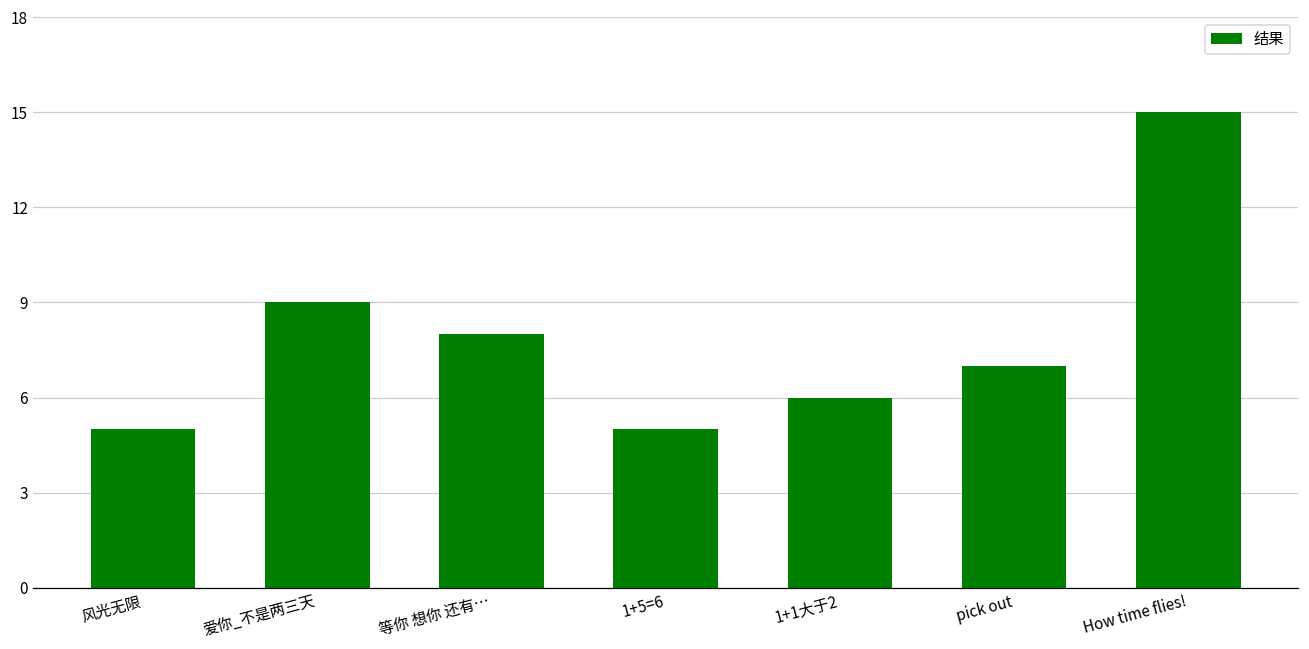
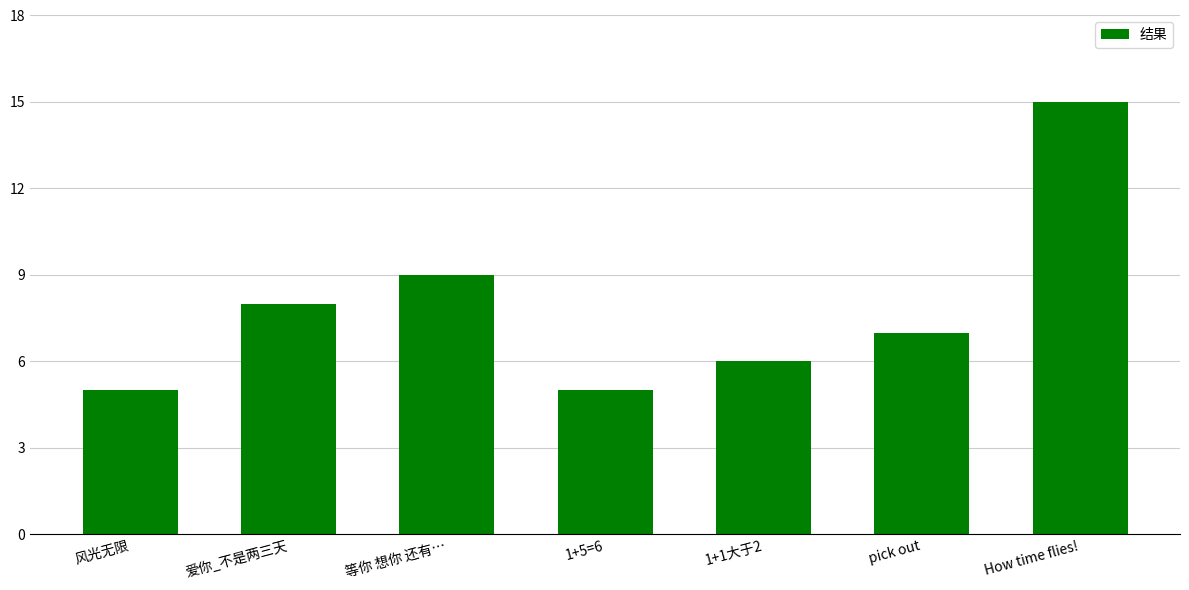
爱你_不是两三天: 9 -> 8
等你 想你 还有…: 8 -> 9
